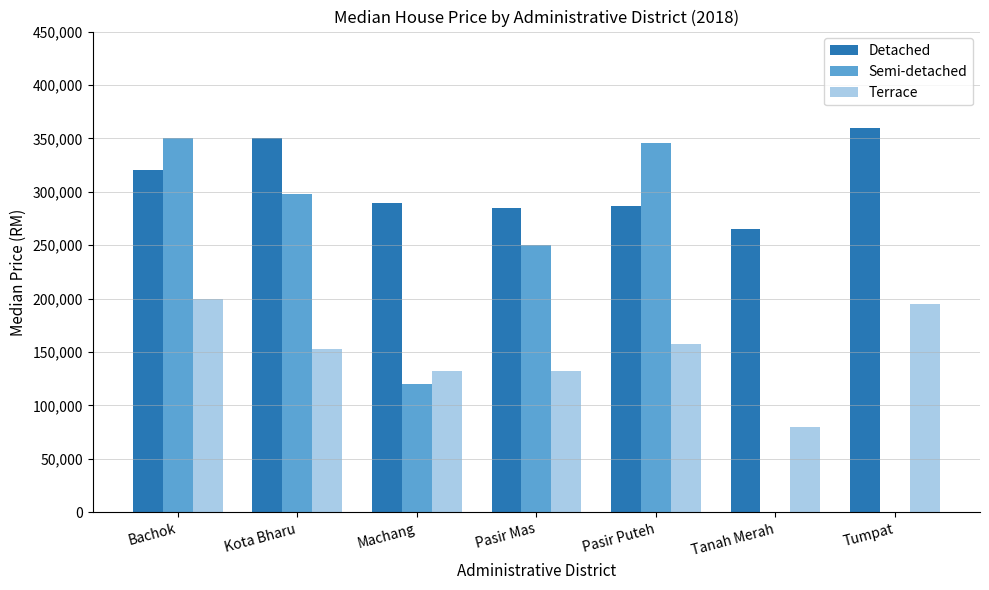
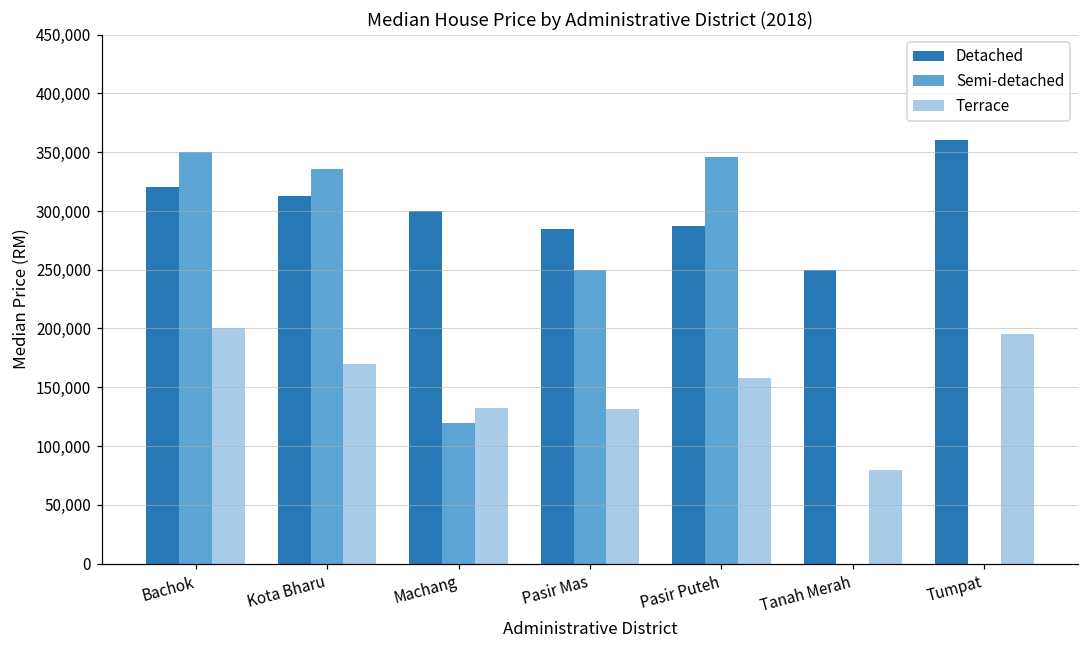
Detached, Kota Bharu: 350,000 -> 313,000
Semi-detached, Kota Bharu: 298,000 -> 335,000
Terrace, Kota Bharu: 153,000 -> 170,000
Detached, Machang: 290,000 -> 300,000
Detached, Tanah Merah: 265,000 -> 250,000
